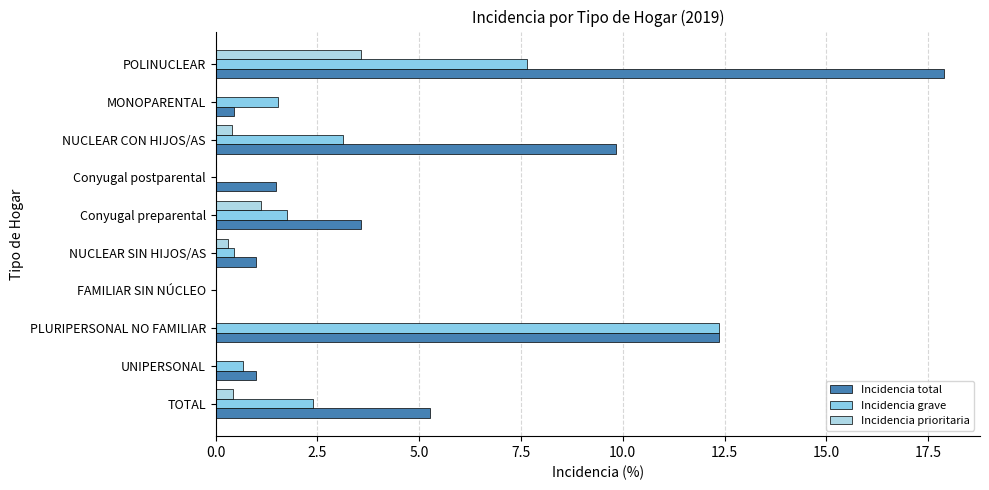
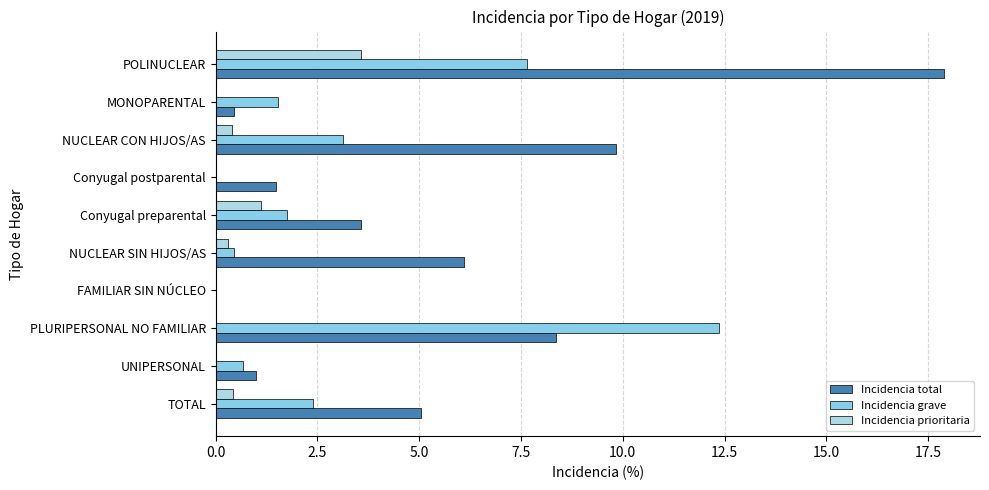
Incidencia total, NUCLEAR SIN HIJOS/AS: 1.0 -> 6.1
Incidencia total, PLURIPERSONAL NO FAMILIAR: 12.4 -> 8.4
Incidencia total, TOTAL: 5.3 -> 5.0
